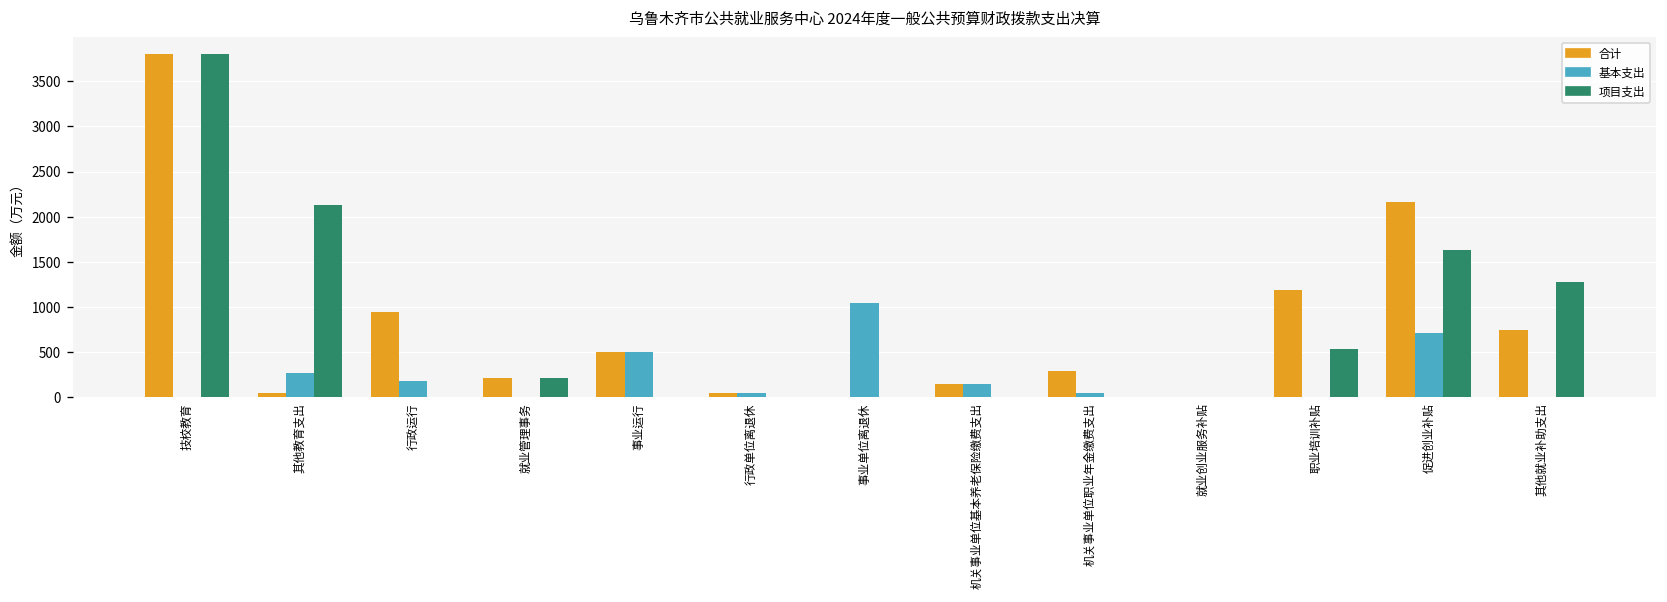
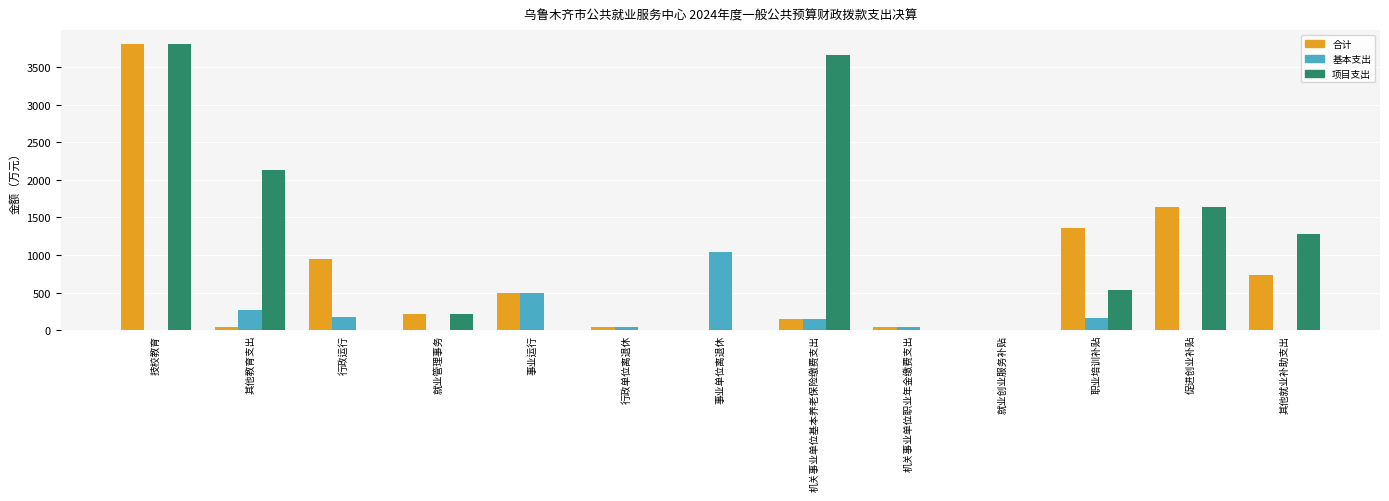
项目支出, 机关事业单位基本养老保险缴费支出: 0 -> 3700
合计, 机关事业单位职业年金缴费支出: 300 -> 0
合计, 职业培训补贴: 1200 -> 1400
基本支出, 职业培训补贴: 0 -> 200
合计, 促进创业补贴: 2200 -> 1600
基本支出, 促进创业补贴: 700 -> 0
